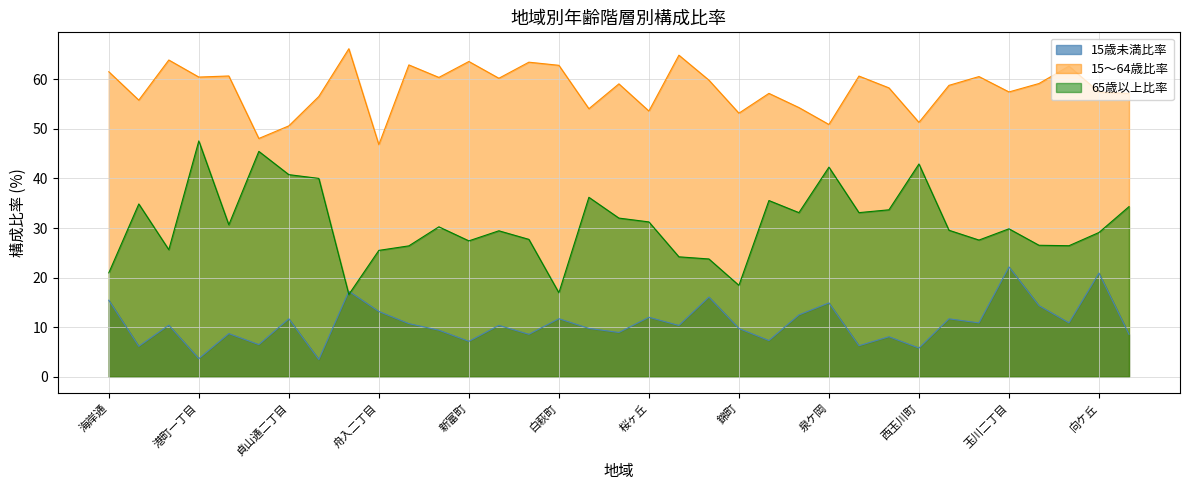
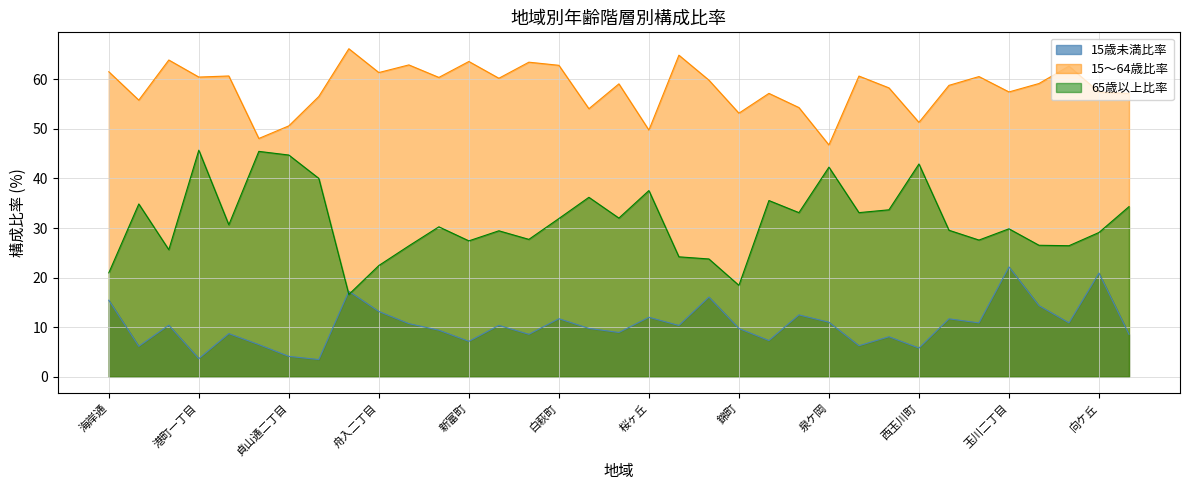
65歳以上比率, 港町一丁目: 48 -> 46
15歳未満比率, 貞山通二丁目: 12 -> 4
65歳以上比率, 貞山通二丁目: 41 -> 45
15～64歳比率, 舟入二丁目: 47 -> 61
65歳以上比率, 舟入二丁目: 25 -> 22
65歳以上比率, 白萩町: 17 -> 32
15～64歳比率, 桜ヶ丘: 54 -> 50
65歳以上比率, 桜ヶ丘: 31 -> 38
15歳未満比率, 泉ケ岡: 15 -> 11
15～64歳比率, 泉ケ岡: 51 -> 47
